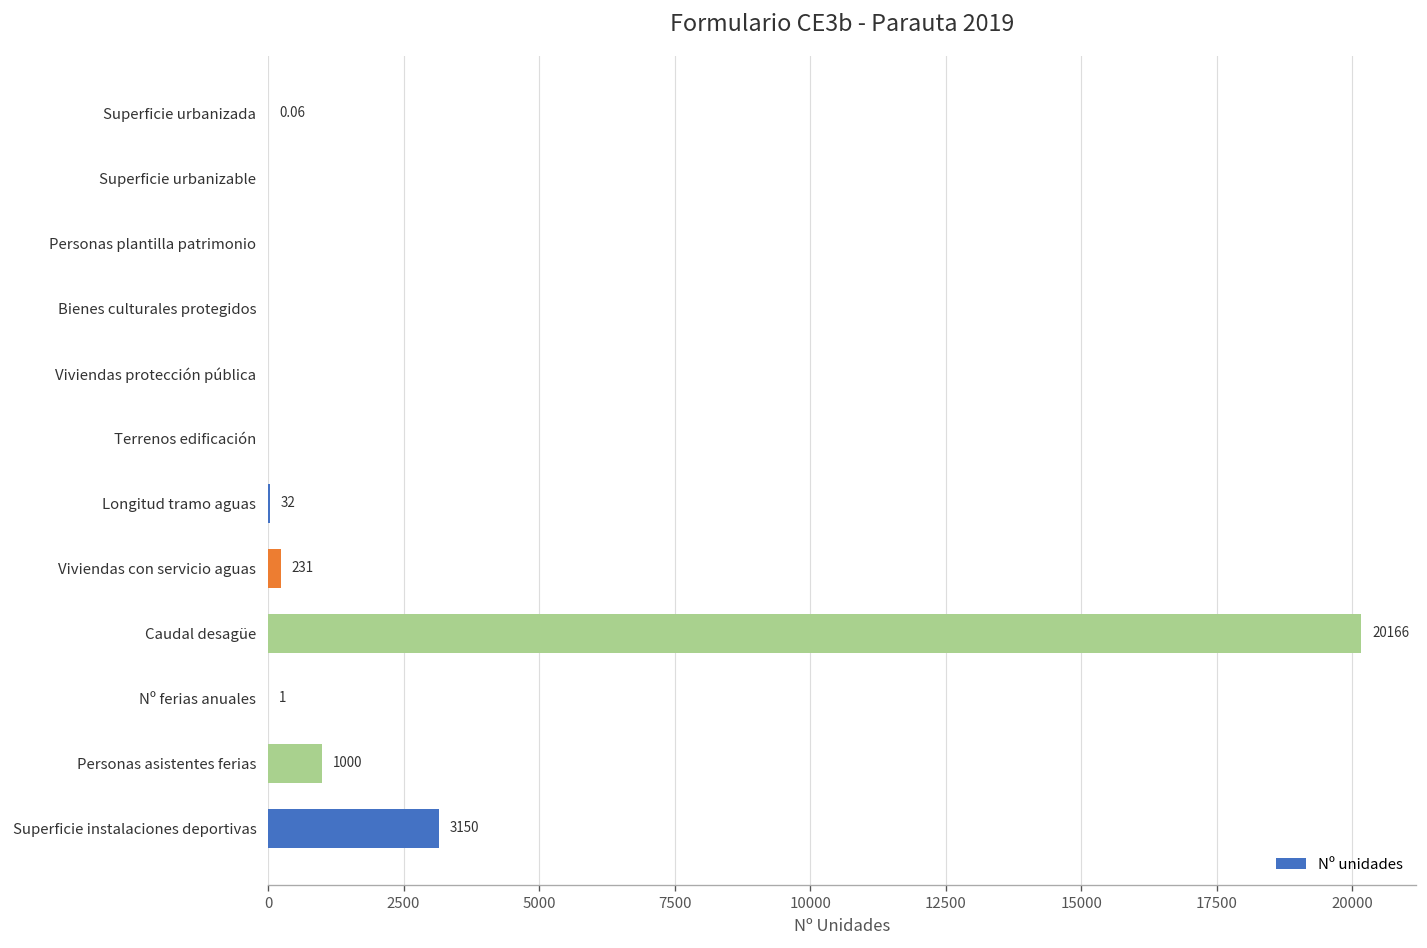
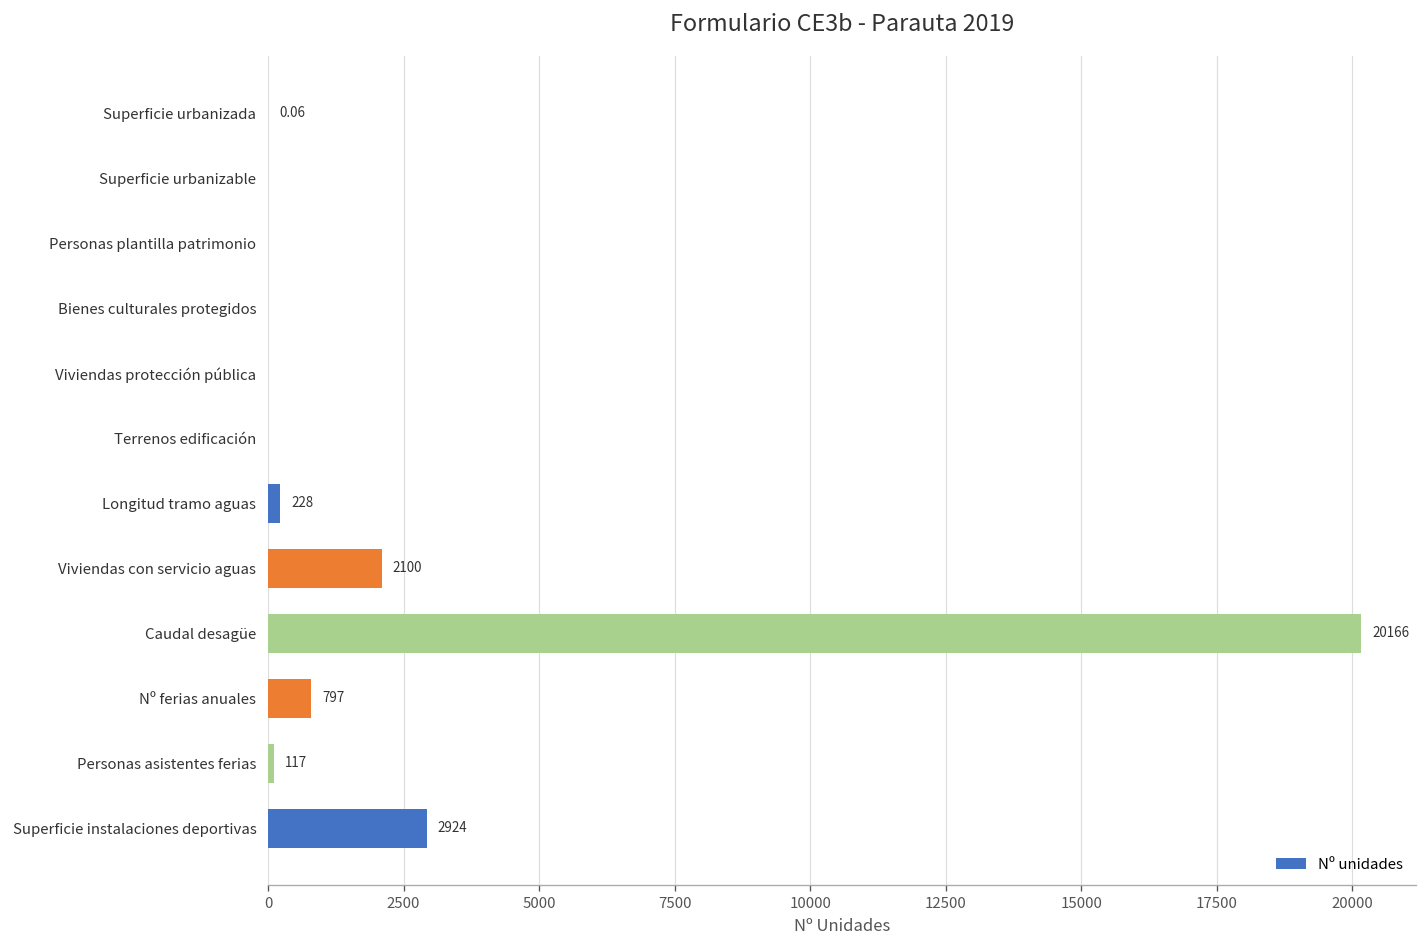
Longitud tramo aguas: 32 -> 228
Viviendas con servicio aguas: 231 -> 2100
Nº ferias anuales: 1 -> 797
Personas asistentes ferias: 1000 -> 117
Superficie instalaciones deportivas: 3150 -> 2924
